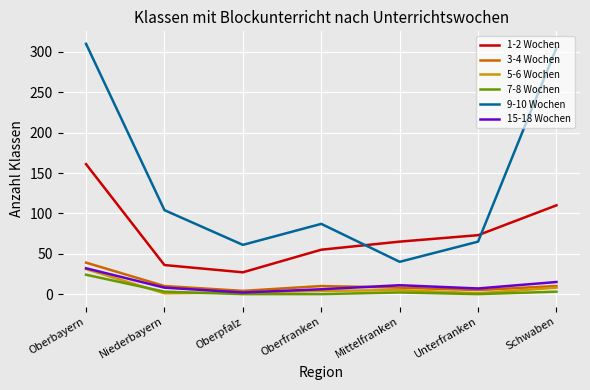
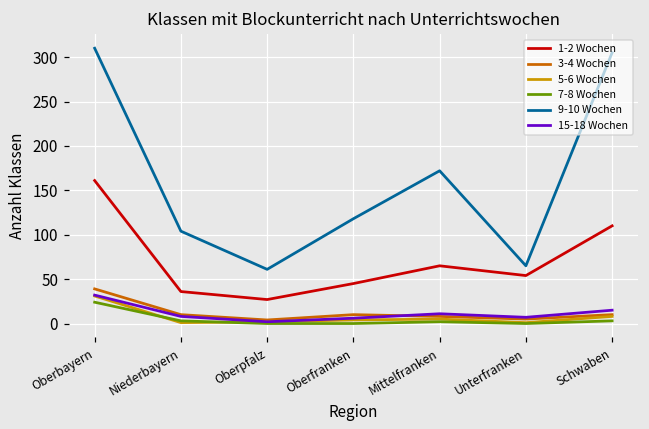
1-2 Wochen, Oberfranken: 60 -> 50
9-10 Wochen, Oberfranken: 90 -> 120
9-10 Wochen, Mittelfranken: 40 -> 170
1-2 Wochen, Unterfranken: 70 -> 50
